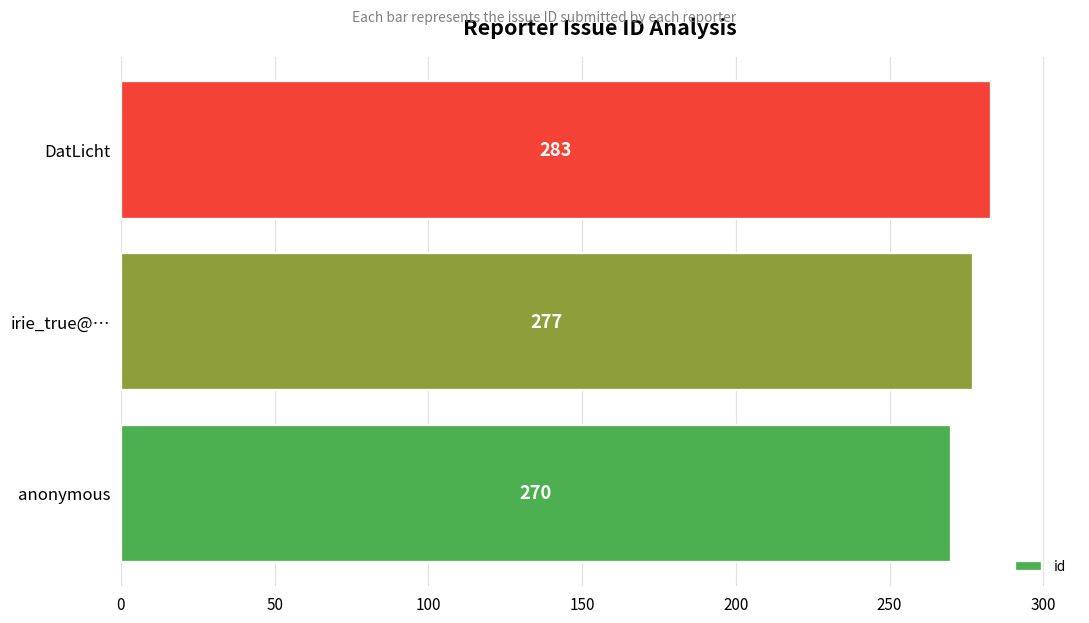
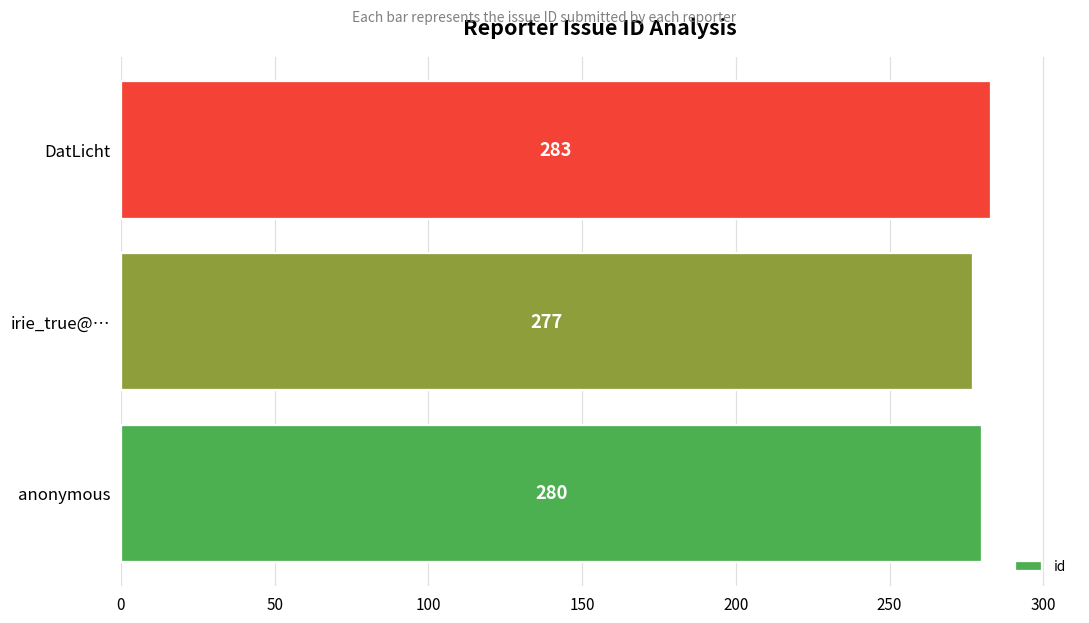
anonymous: 270 -> 280
